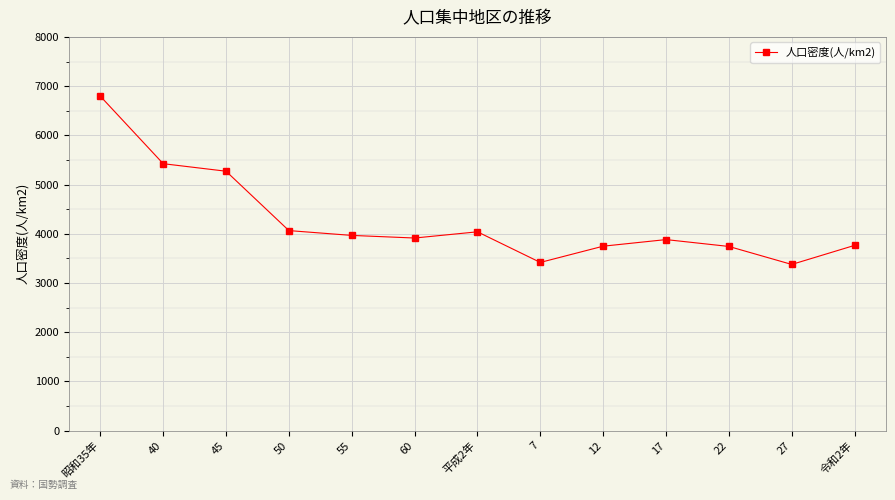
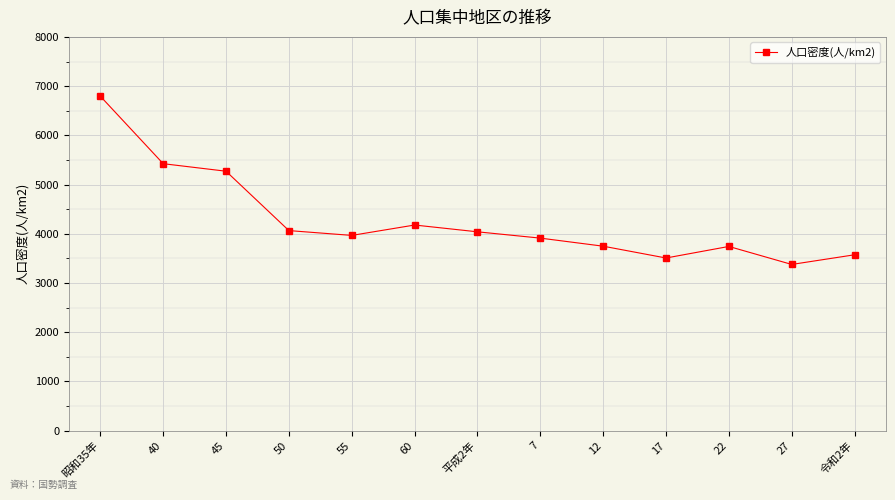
60: 3900 -> 4200
7: 3400 -> 3900
17: 3900 -> 3500
令和2年: 3800 -> 3600
